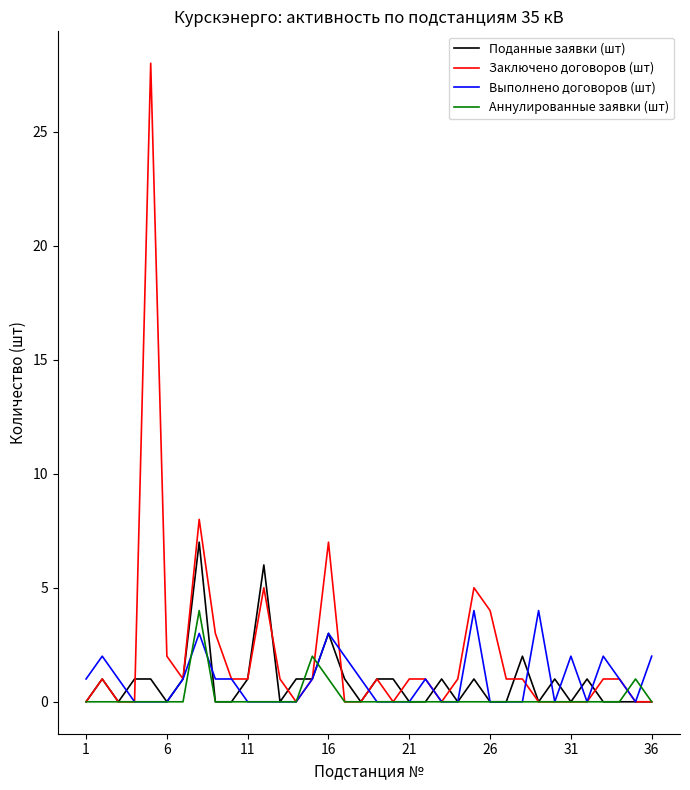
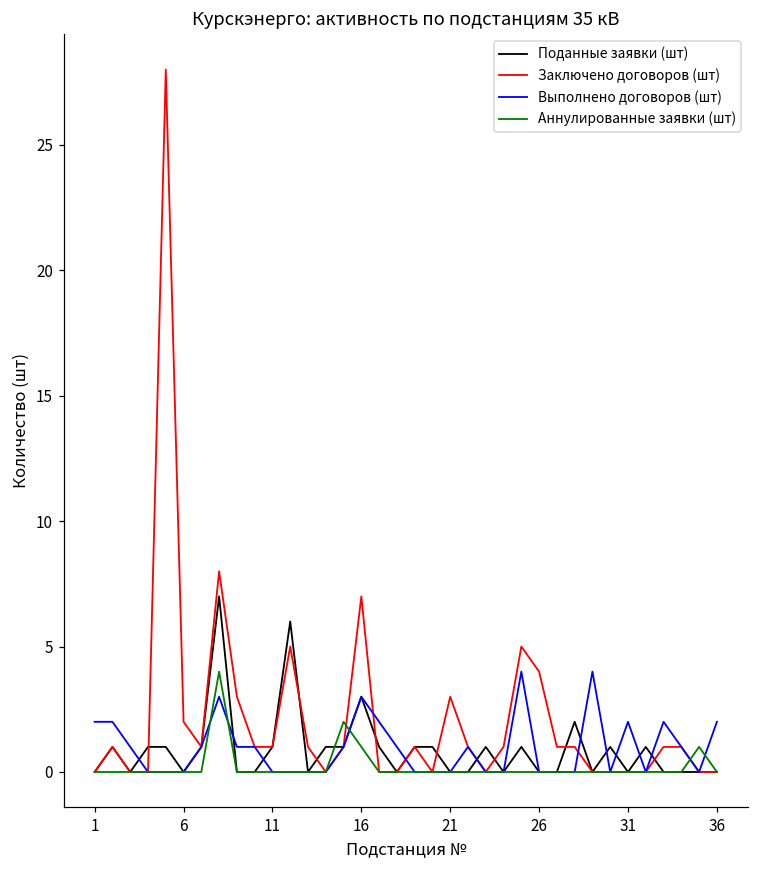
Выполнено договоров (шт), 1: 1 -> 2
Заключено договоров (шт), 21: 1 -> 3
